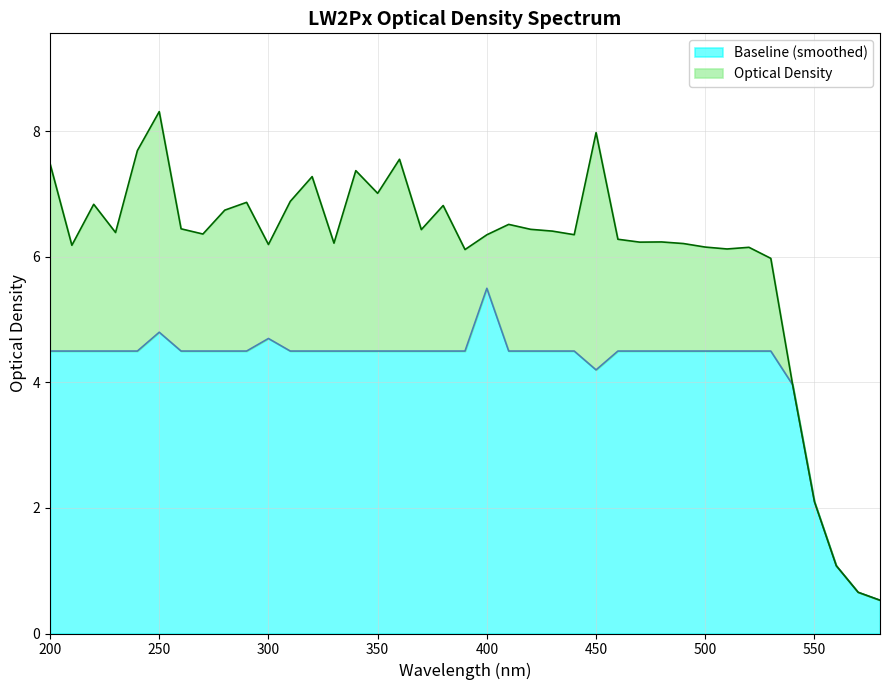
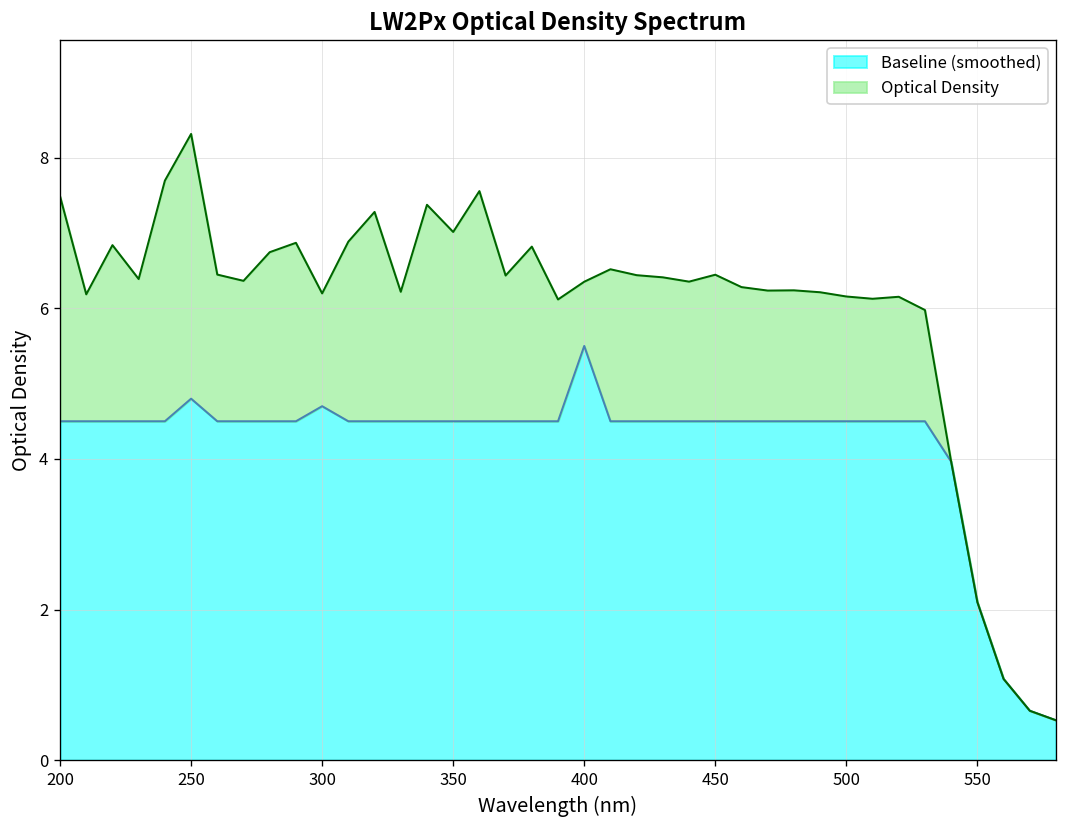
Baseline (smoothed), 450: 4.2 -> 4.5
Optical Density, 450: 8.0 -> 6.4
